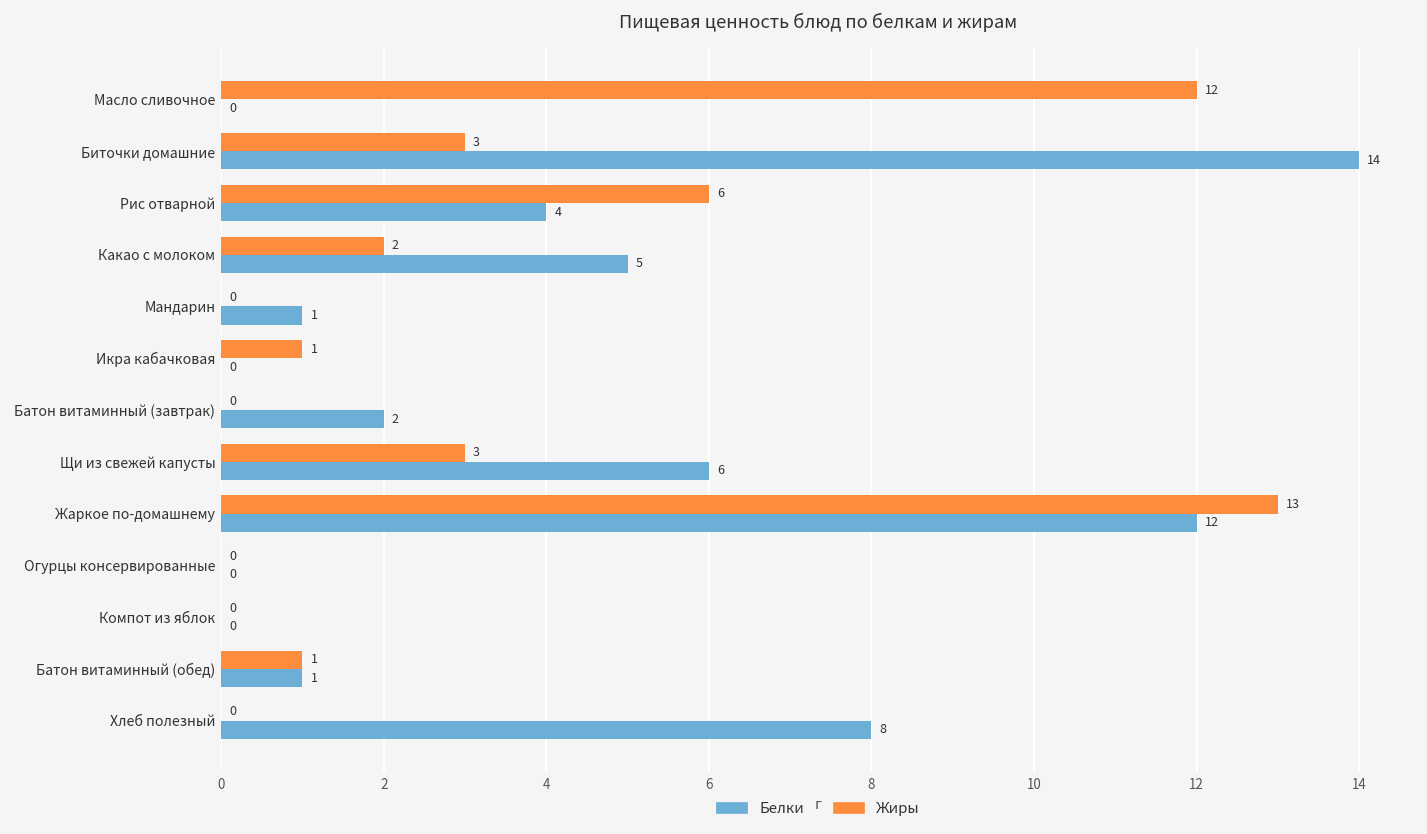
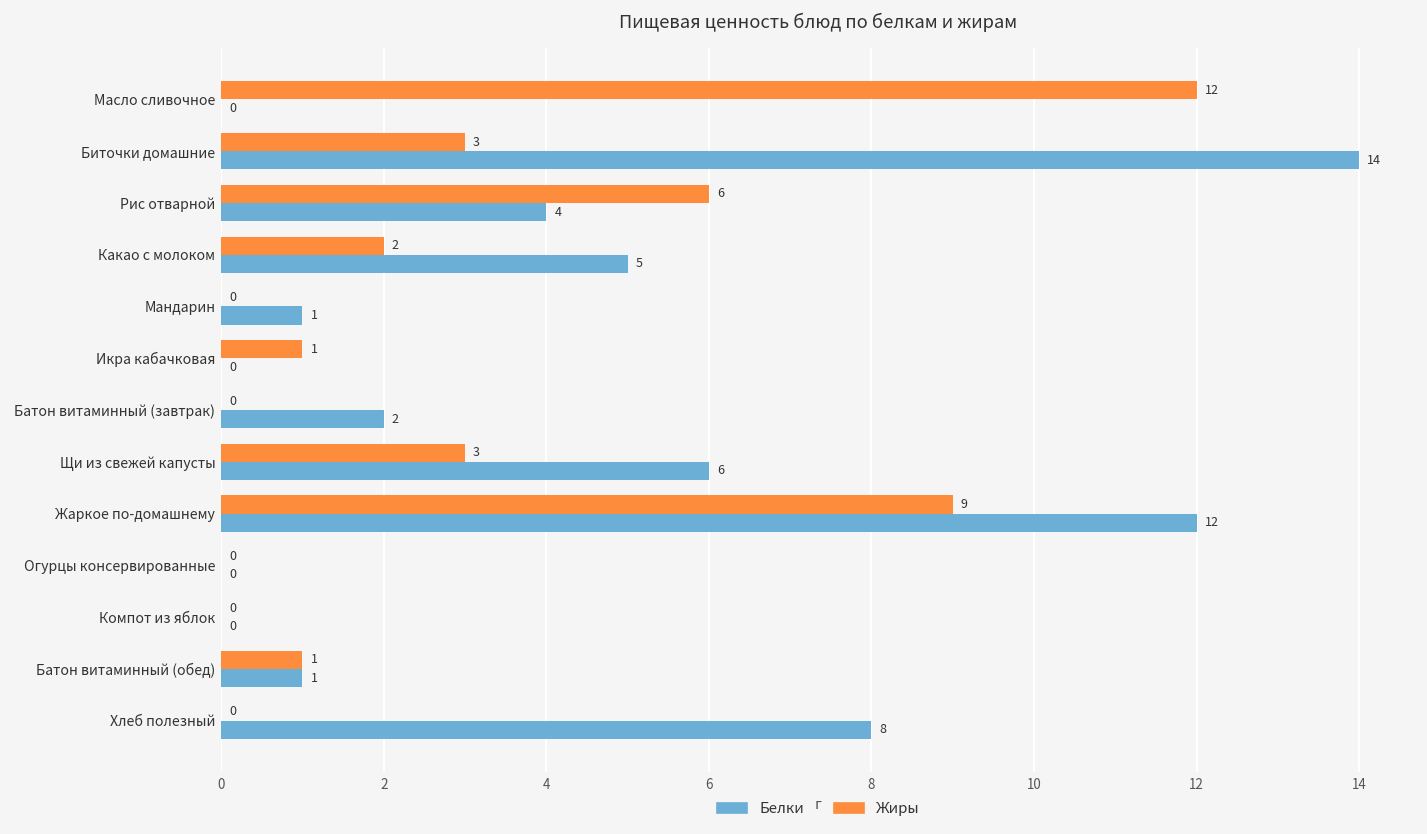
Жиры, Жаркое по-домашнему: 13 -> 9
